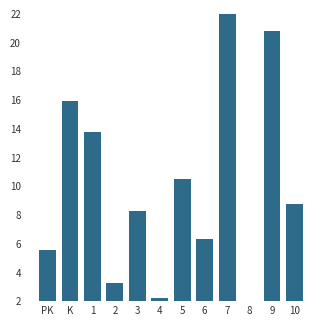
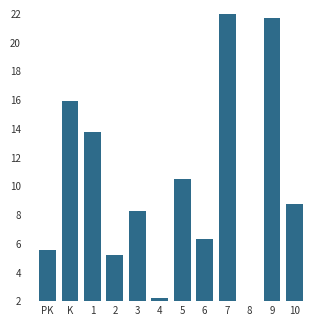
2: 3.2 -> 5.2
9: 20.8 -> 21.7
